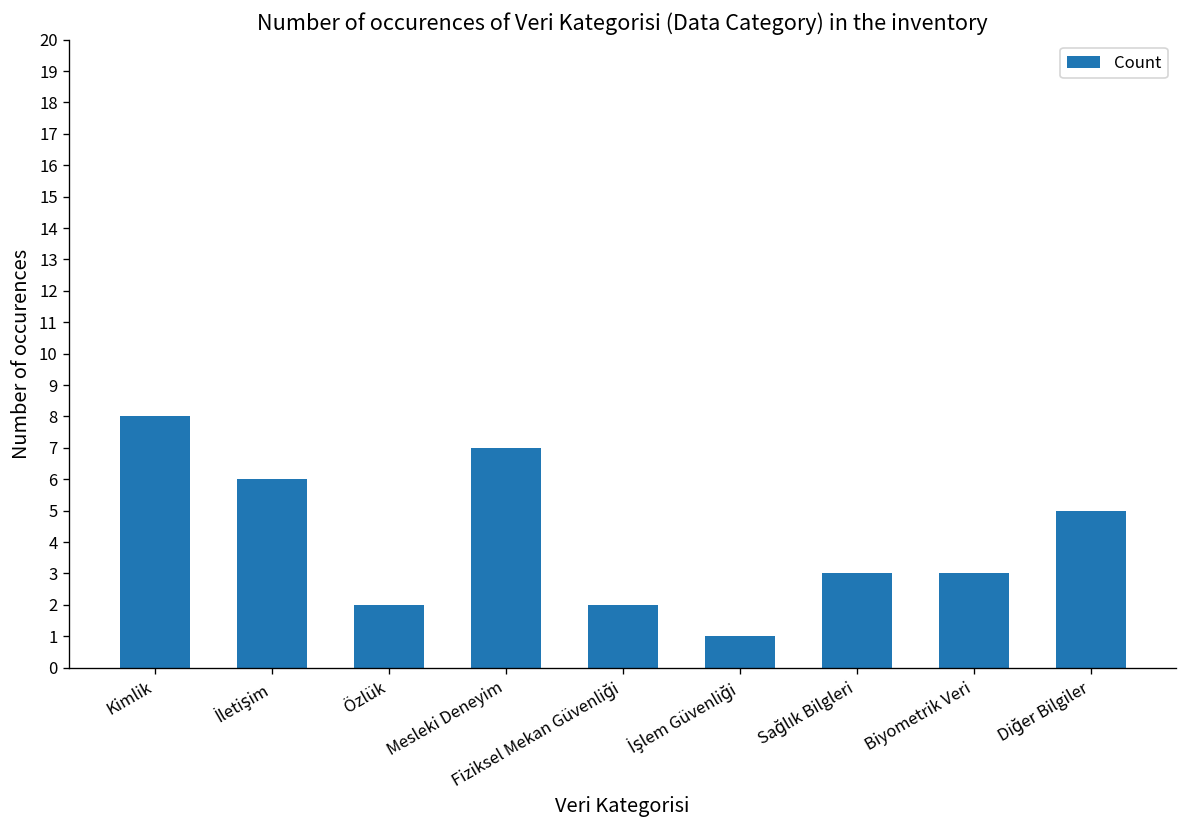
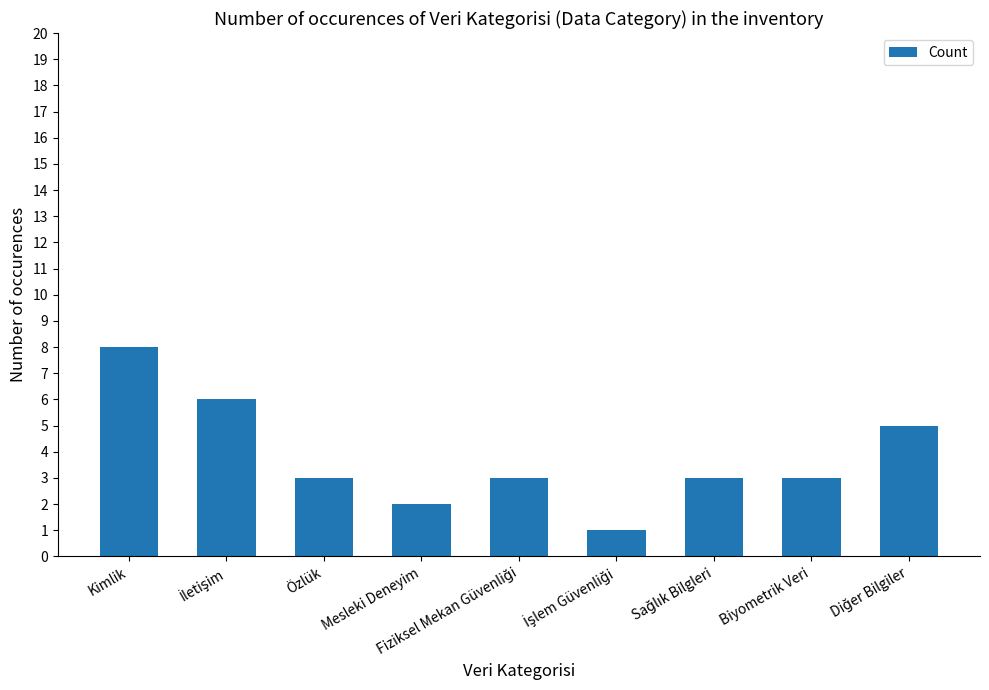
Özlük: 2 -> 3
Mesleki Deneyim: 7 -> 2
Fiziksel Mekan Güvenliği: 2 -> 3
